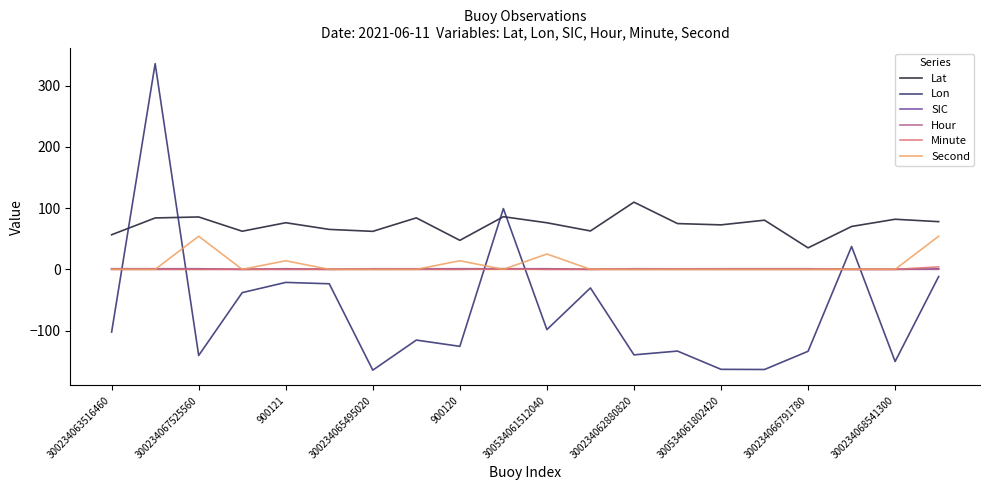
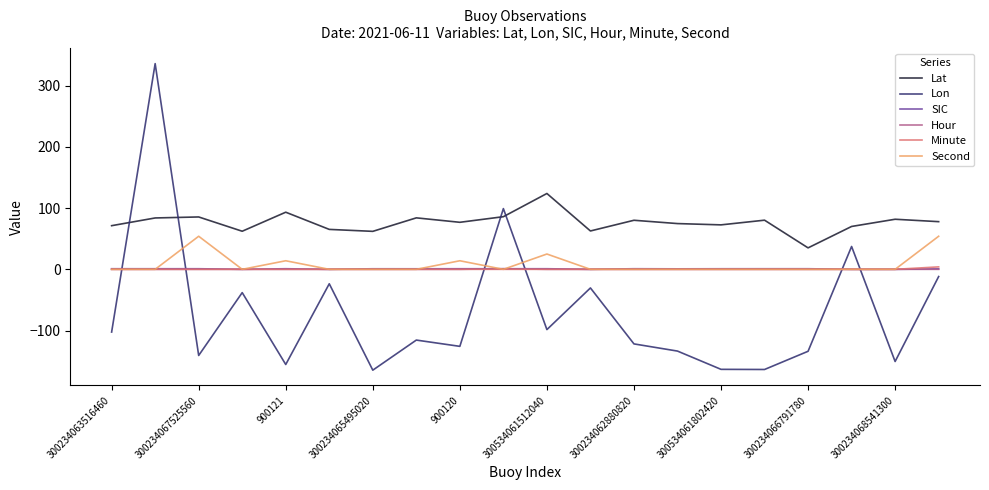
Lat, 300234063516460: 60 -> 70
Lat, 900121: 80 -> 90
Lon, 900121: -20 -> -160
Lat, 900120: 50 -> 80
Lat, 300534061512040: 80 -> 120
Lat, 300234062880820: 110 -> 80
Lon, 300234062880820: -140 -> -120
